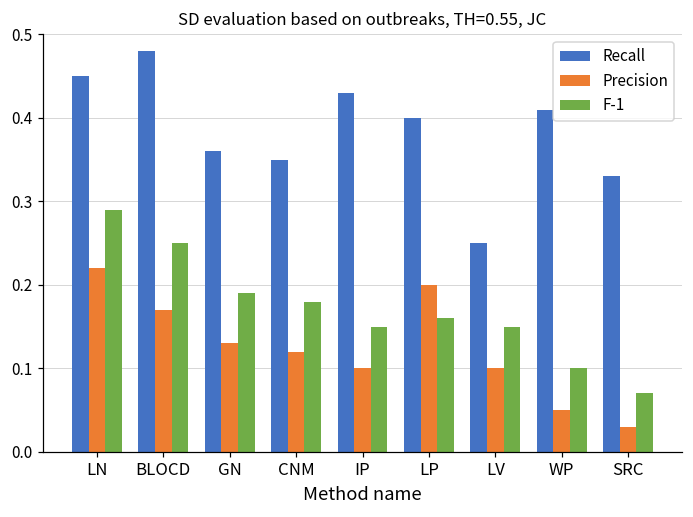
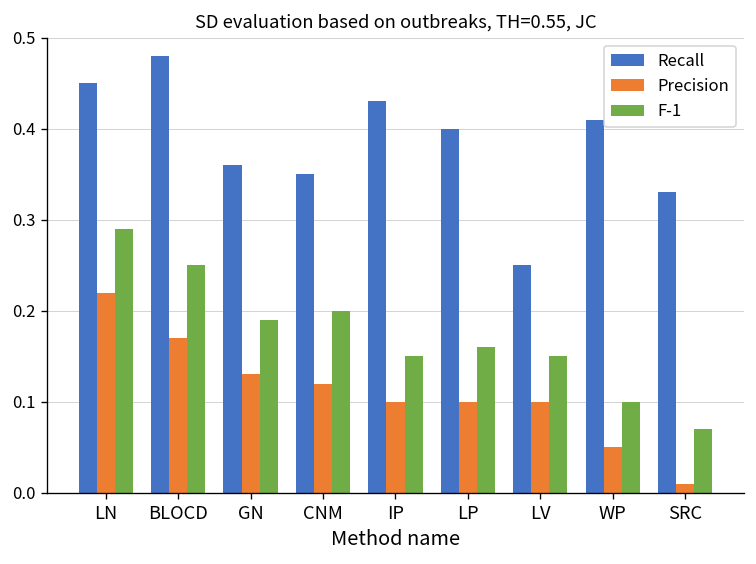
F-1, CNM: 0.18 -> 0.20
Precision, LP: 0.2 -> 0.1
Precision, SRC: 0.03 -> 0.01
